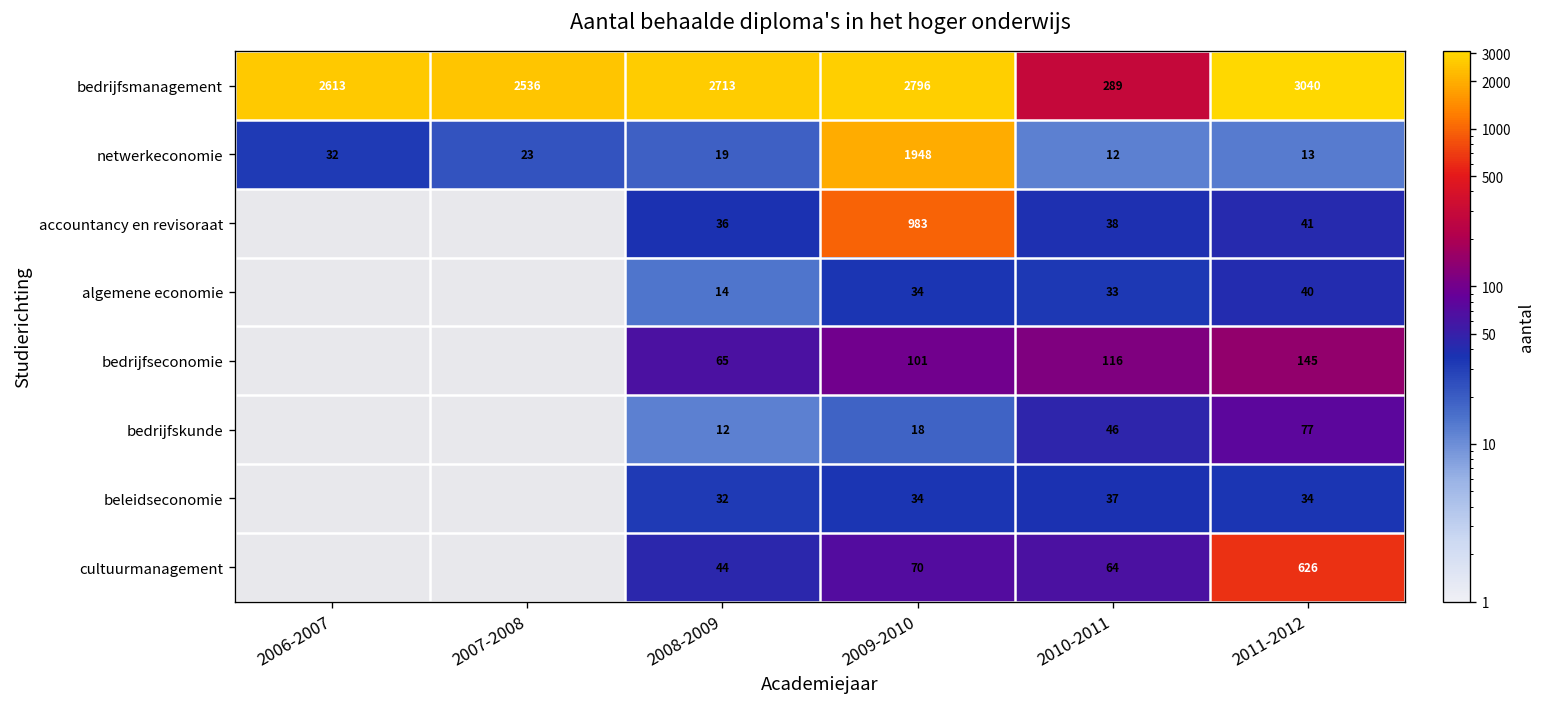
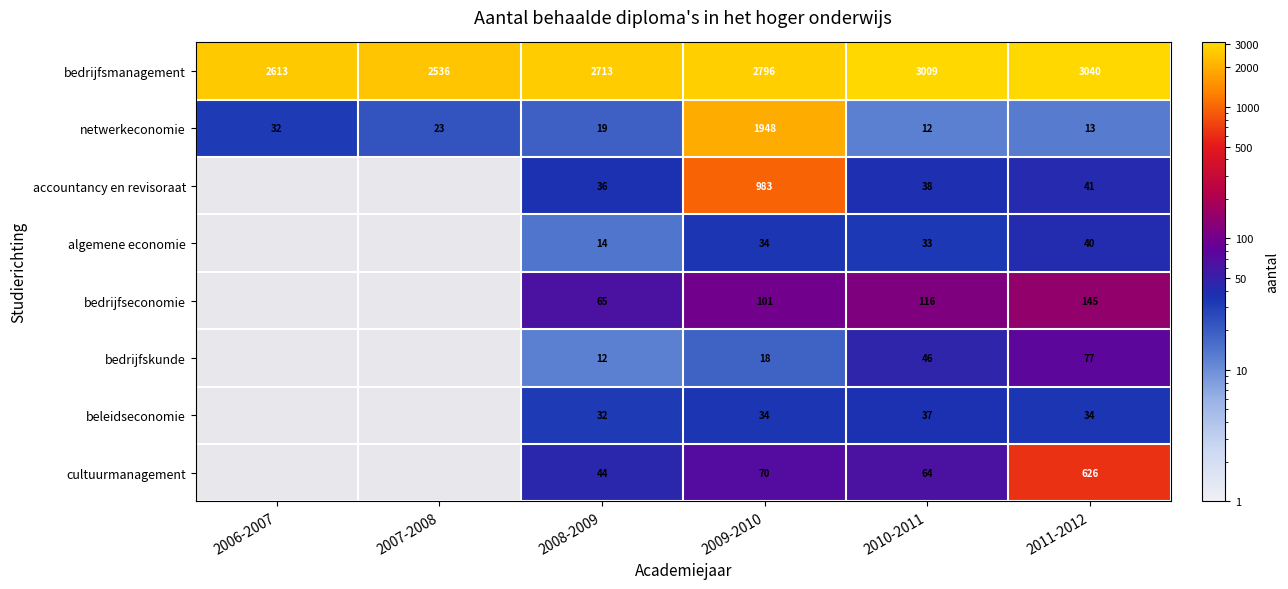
bedrijfsmanagement, 2010-2011: 289 -> 3009
